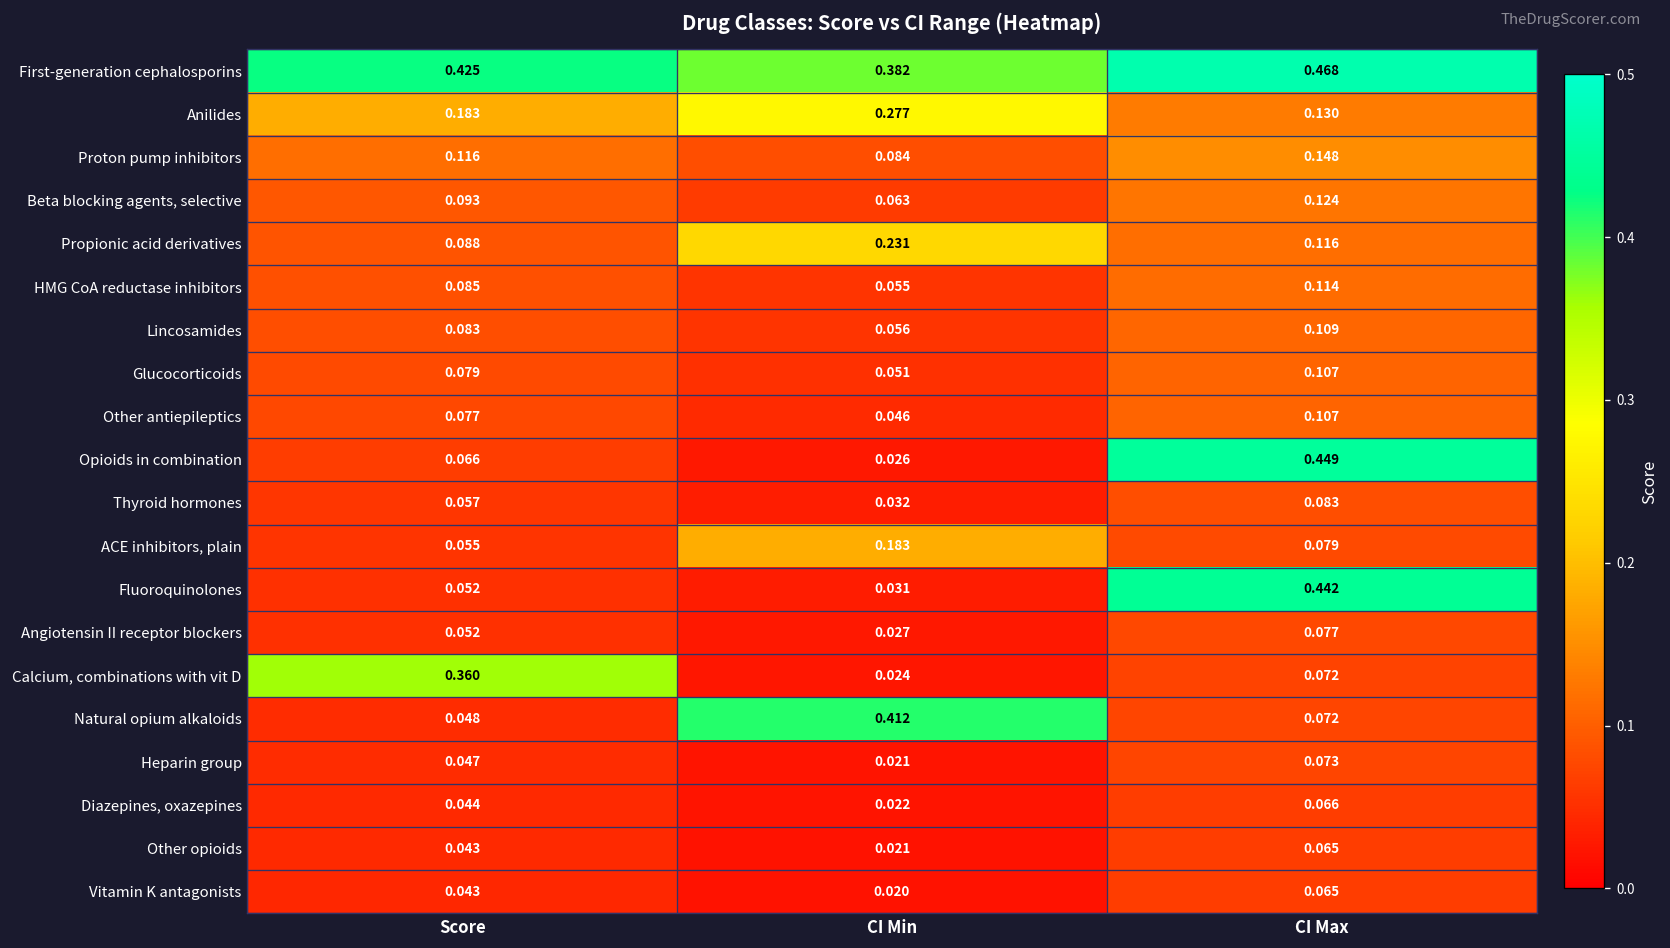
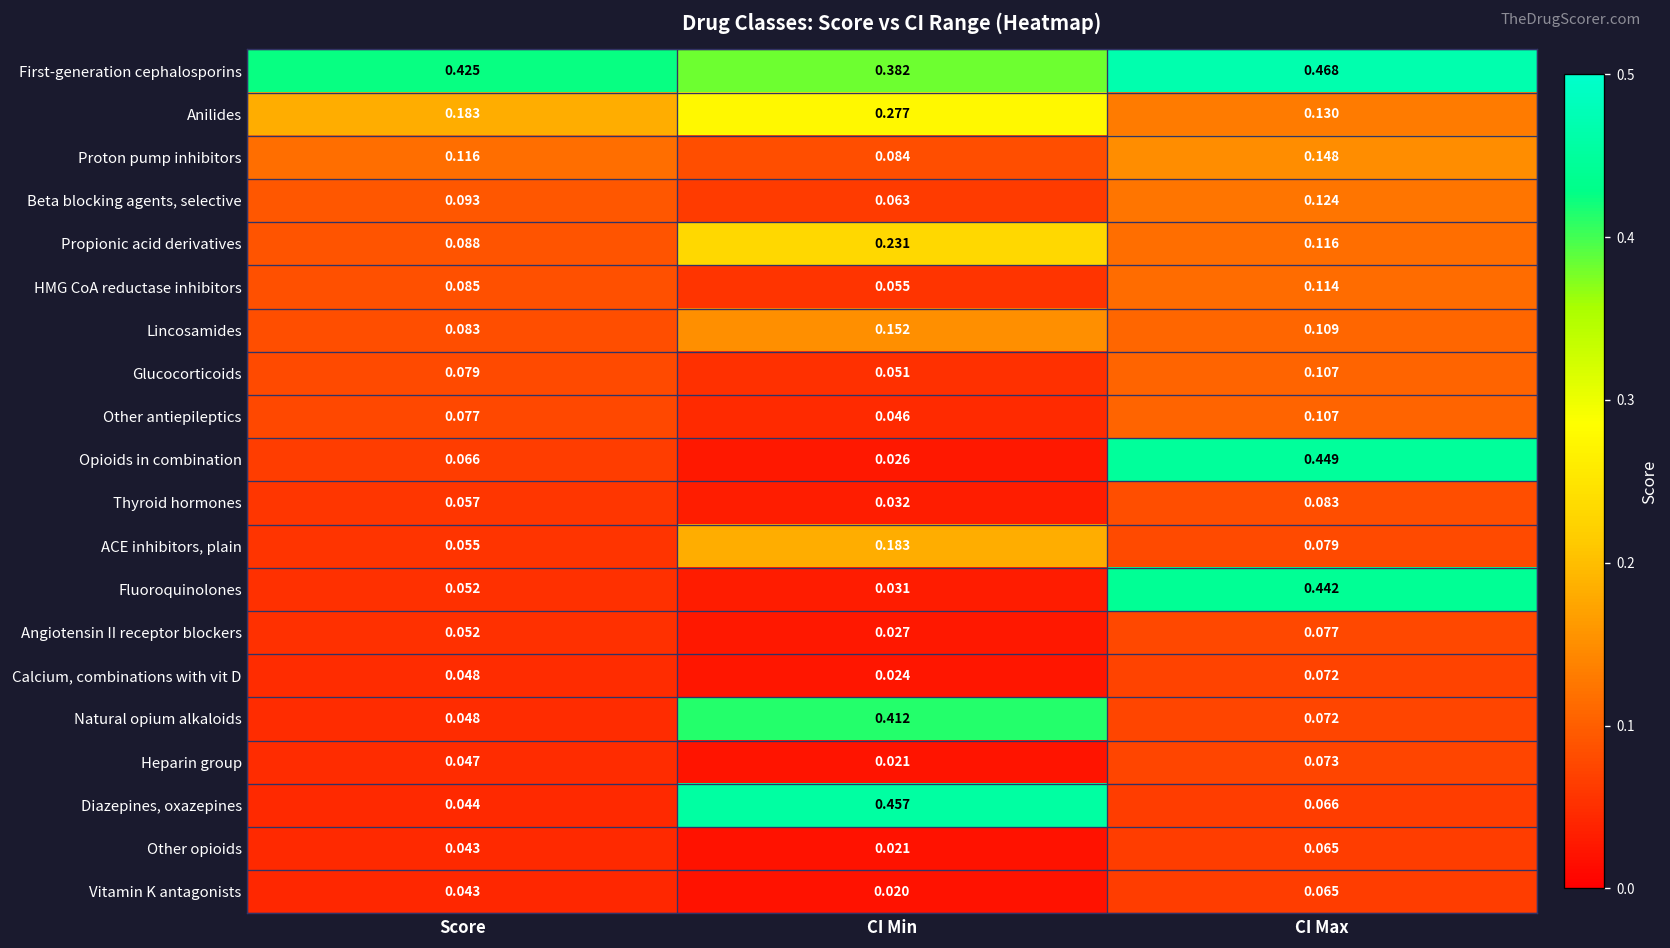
Lincosamides, CI Min: 0.056 -> 0.152
Calcium, combinations with vit D, Score: 0.360 -> 0.048
Diazepines, oxazepines, CI Min: 0.022 -> 0.457
